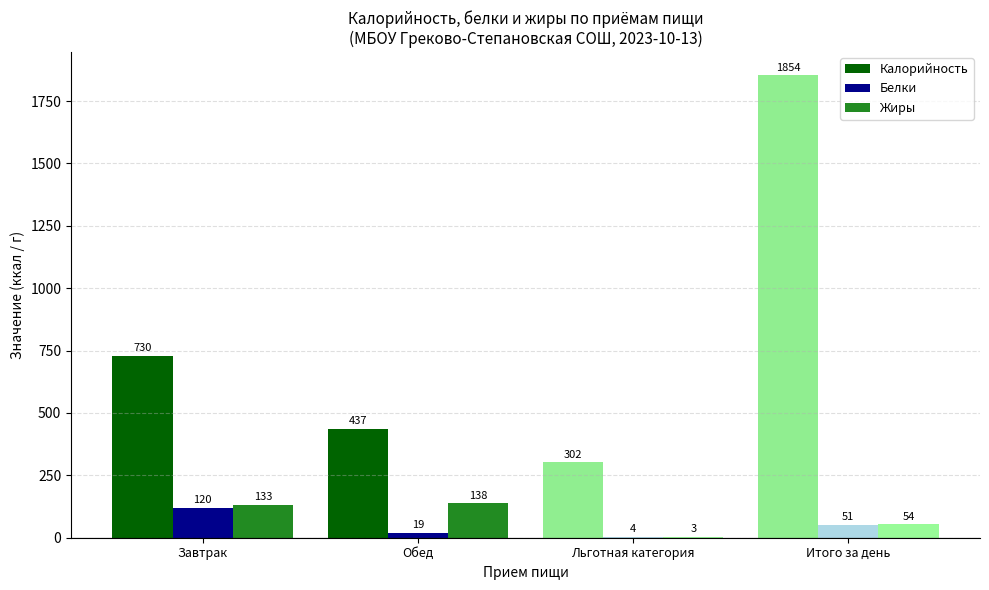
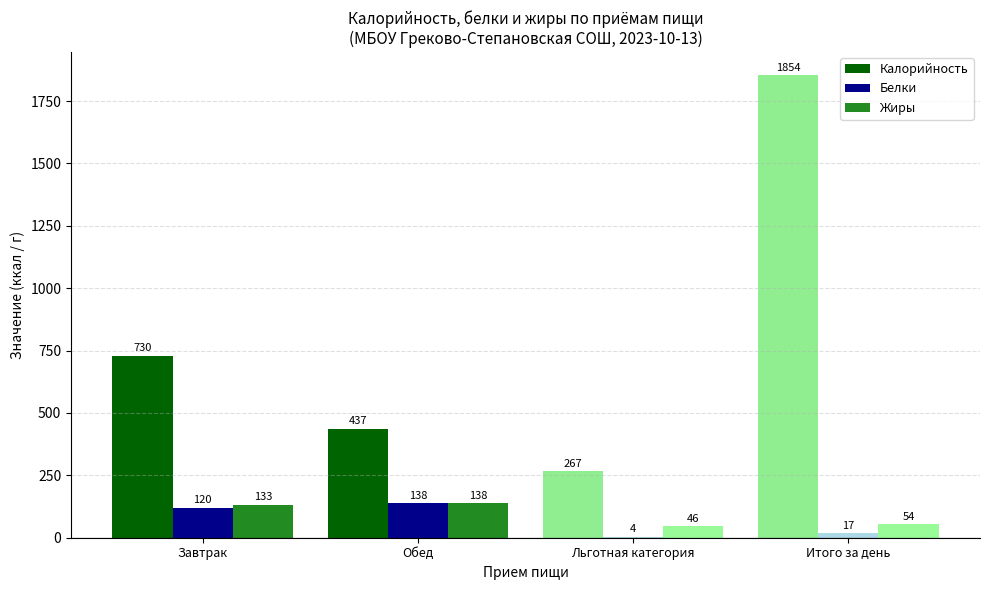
Белки, Обед: 19 -> 138
Калорийность, Льготная категория: 302 -> 267
Жиры, Льготная категория: 3 -> 46
Белки, Итого за день: 51 -> 17
